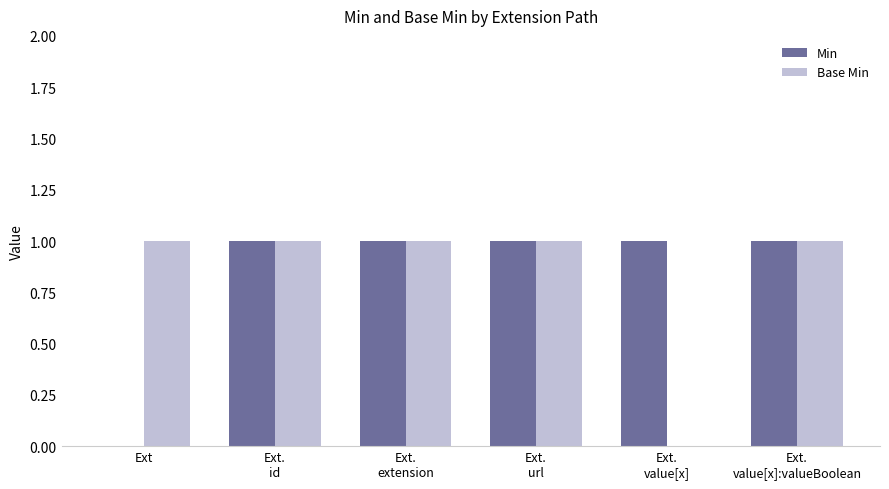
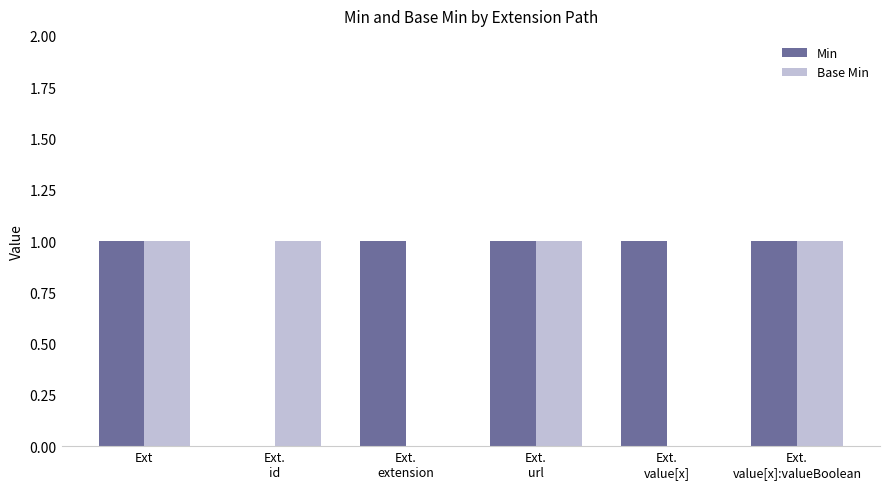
Min, Ext: 0 -> 1
Min, Ext. id: 1 -> 0
Base Min, Ext. extension: 1 -> 0
